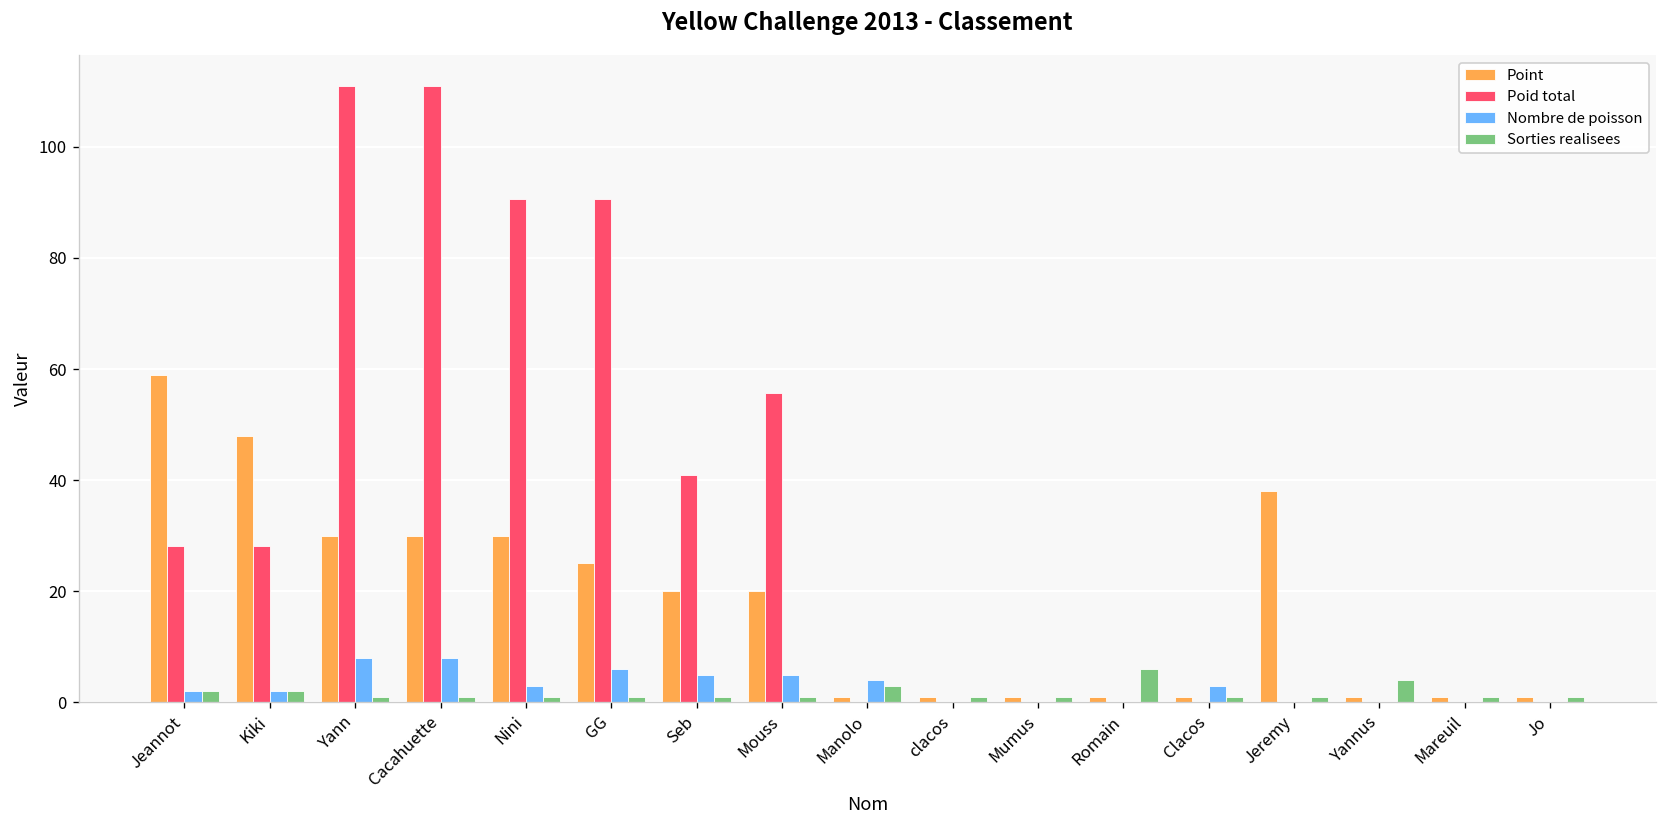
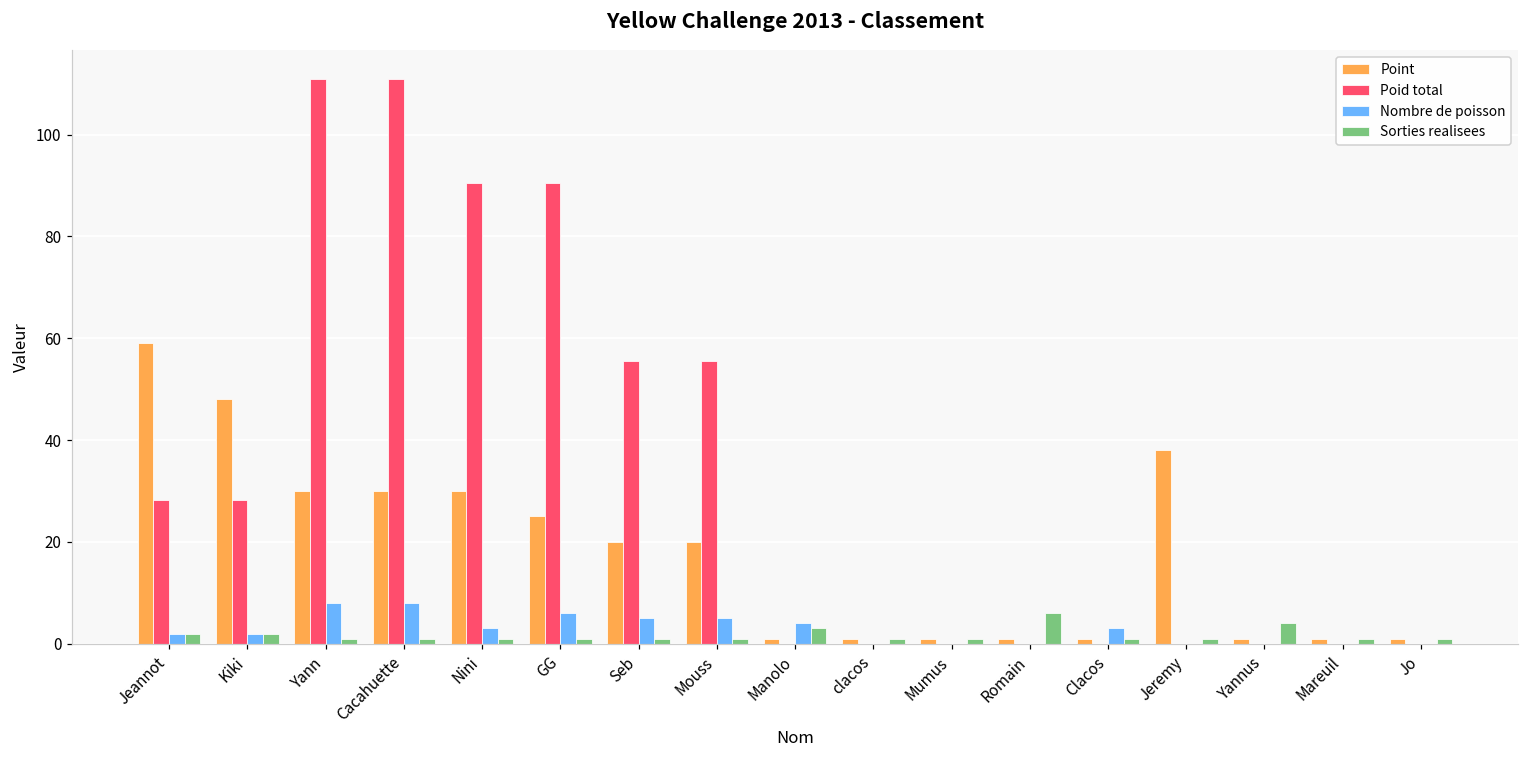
Poid total, Seb: 41 -> 56
